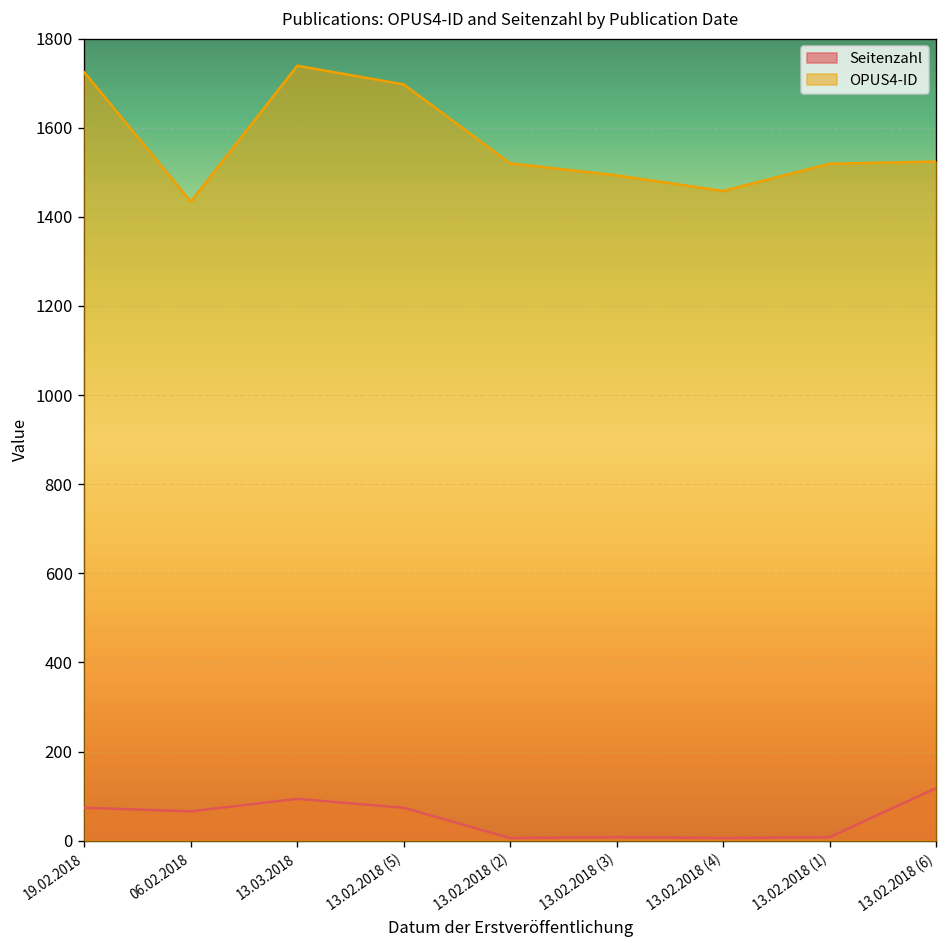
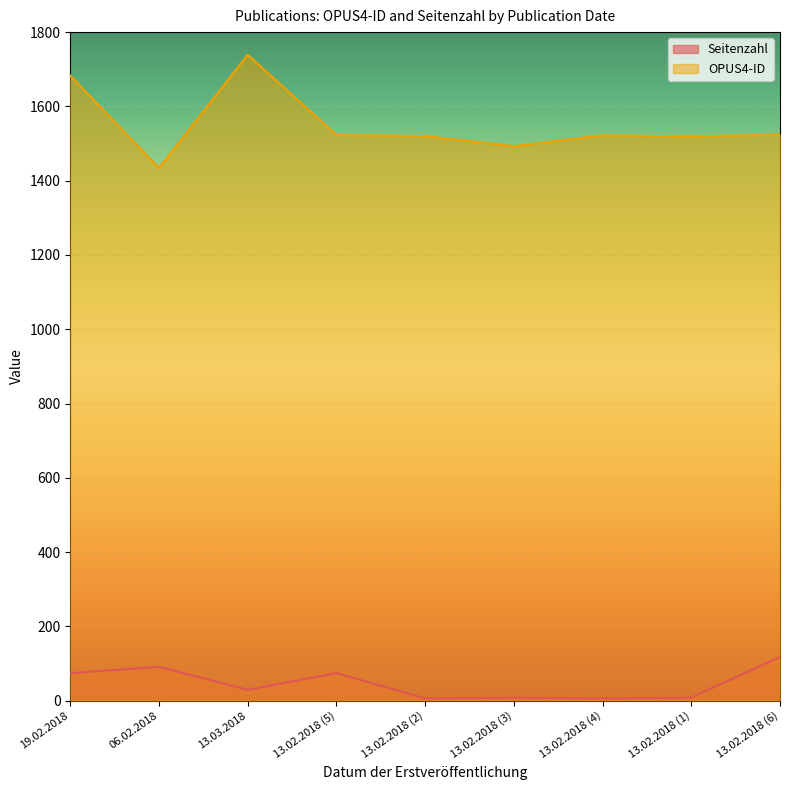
OPUS4-ID, 19.02.2018: 1720 -> 1680
Seitenzahl, 06.02.2018: 70 -> 90
Seitenzahl, 13.03.2018: 90 -> 30
OPUS4-ID, 13.02.2018 (5): 1700 -> 1520
OPUS4-ID, 13.02.2018 (4): 1460 -> 1520
